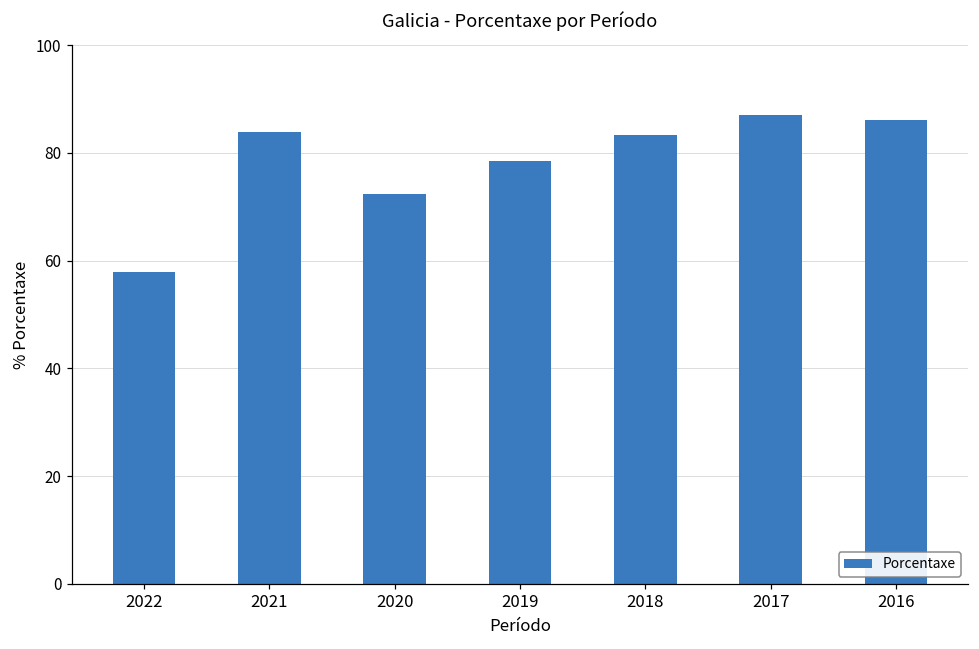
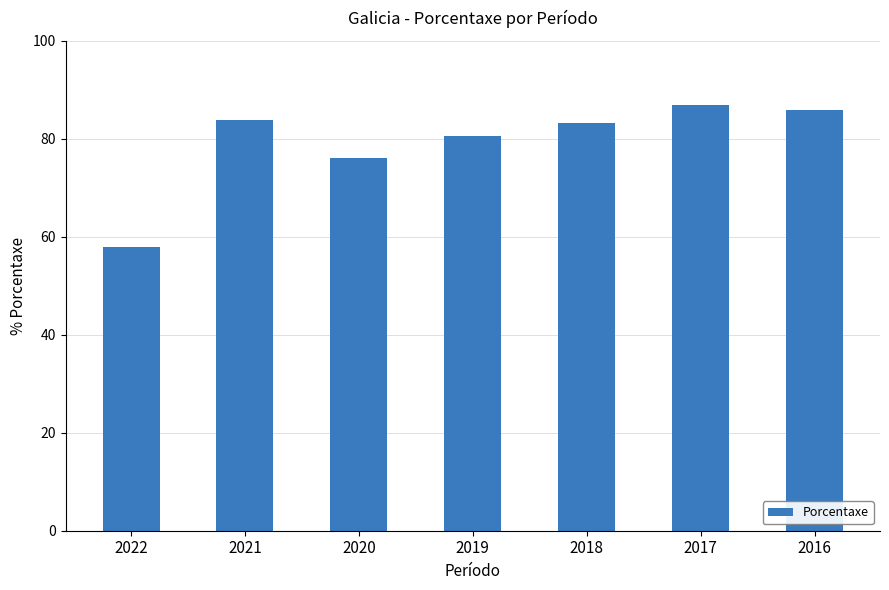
2020: 72 -> 76
2019: 79 -> 81
